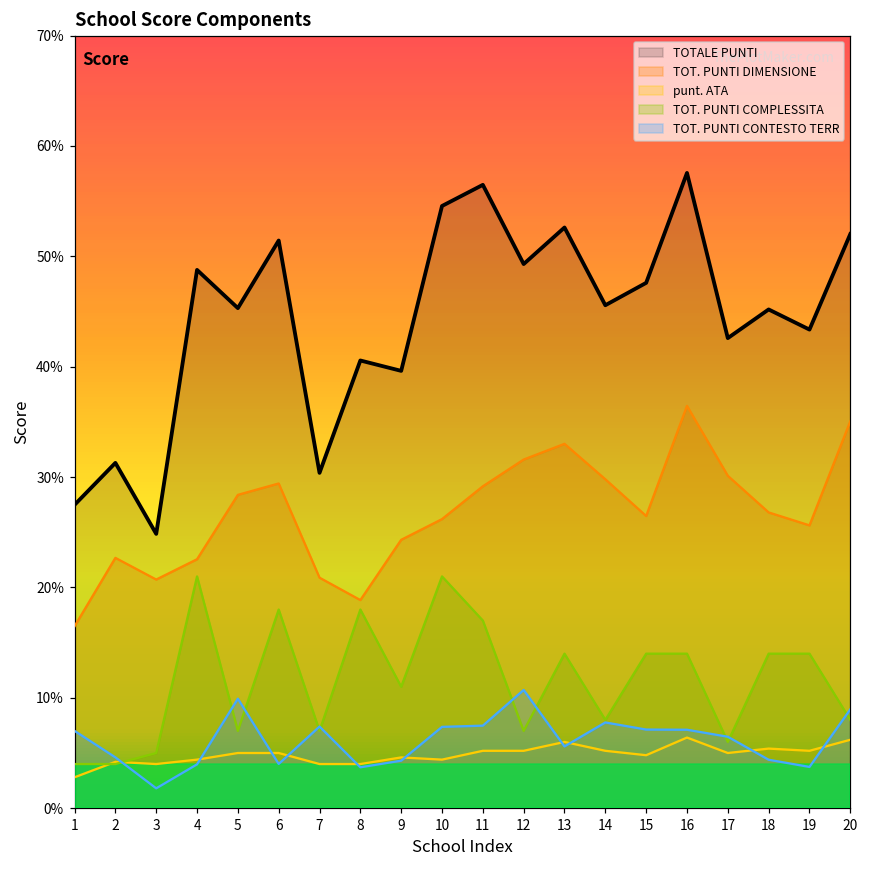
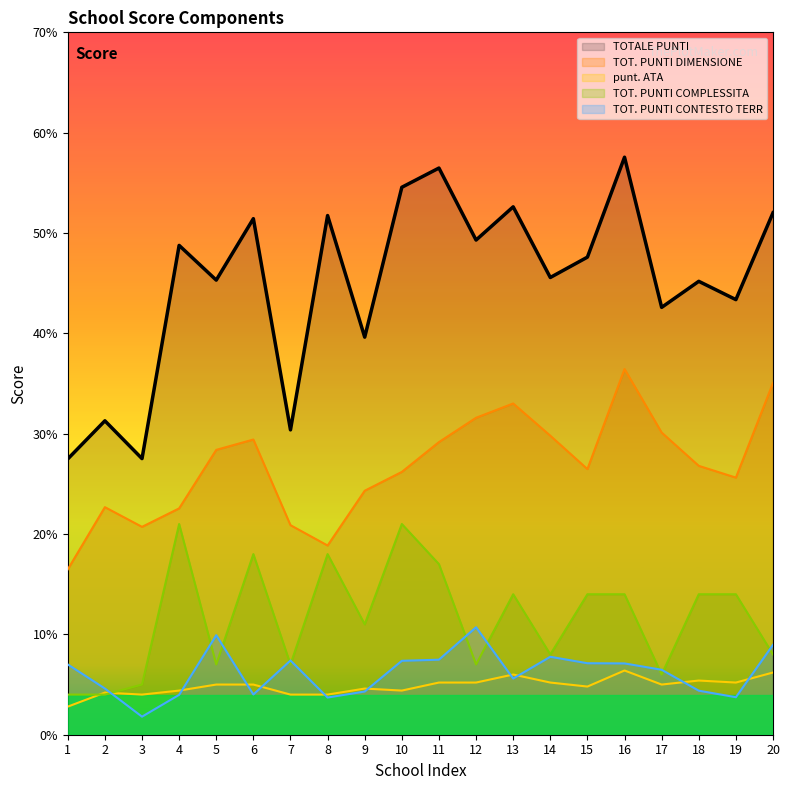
TOTALE PUNTI, 3: 24.9% -> 27.5%
TOTALE PUNTI, 8: 40.6% -> 51.7%
